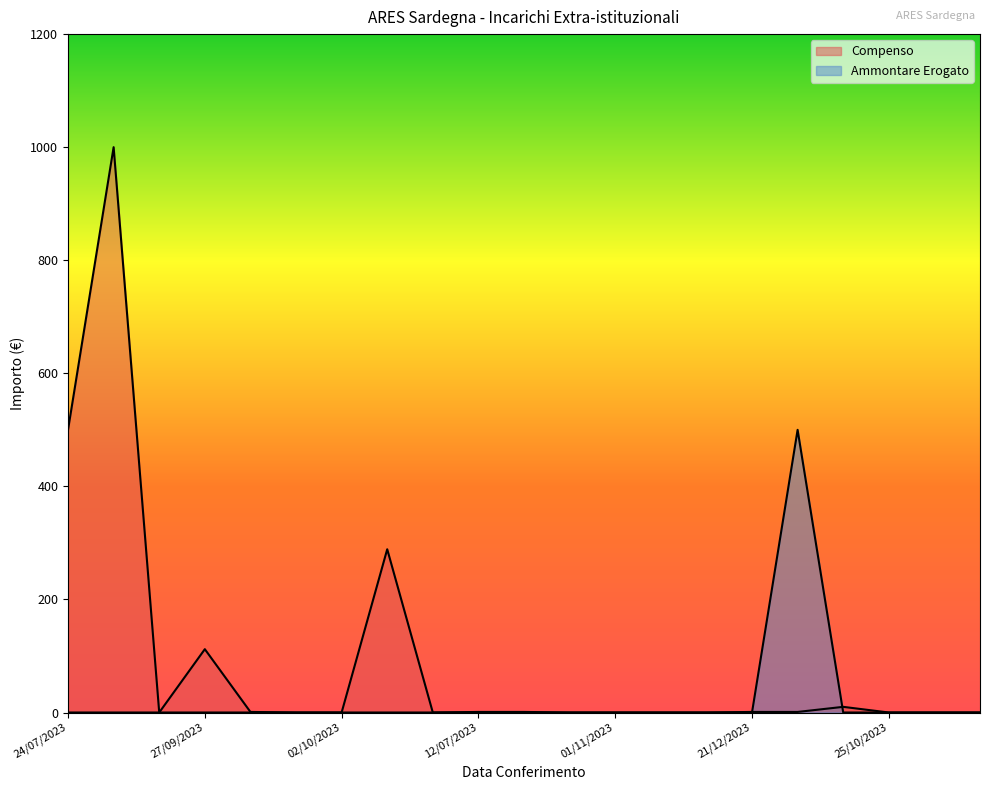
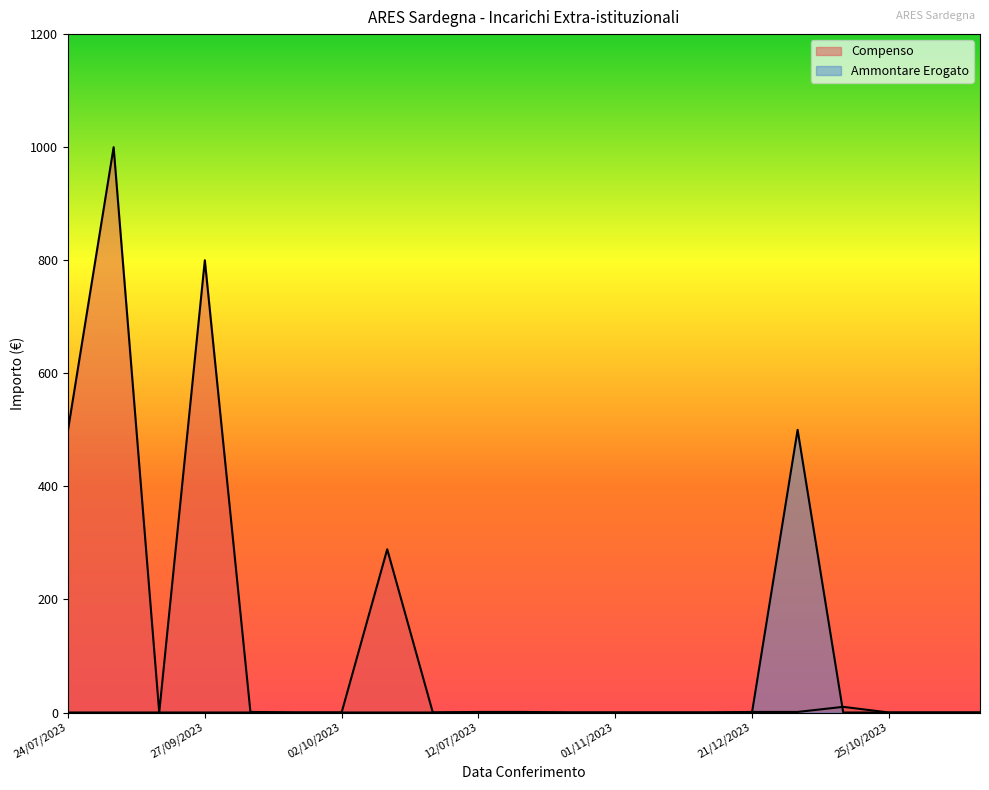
Compenso, 27/09/2023: 110 -> 800
